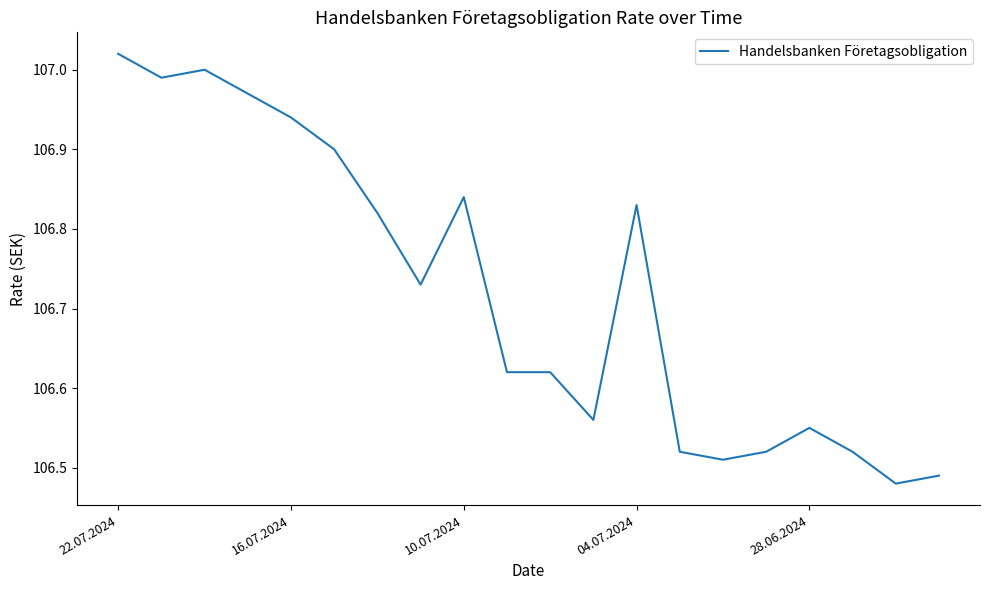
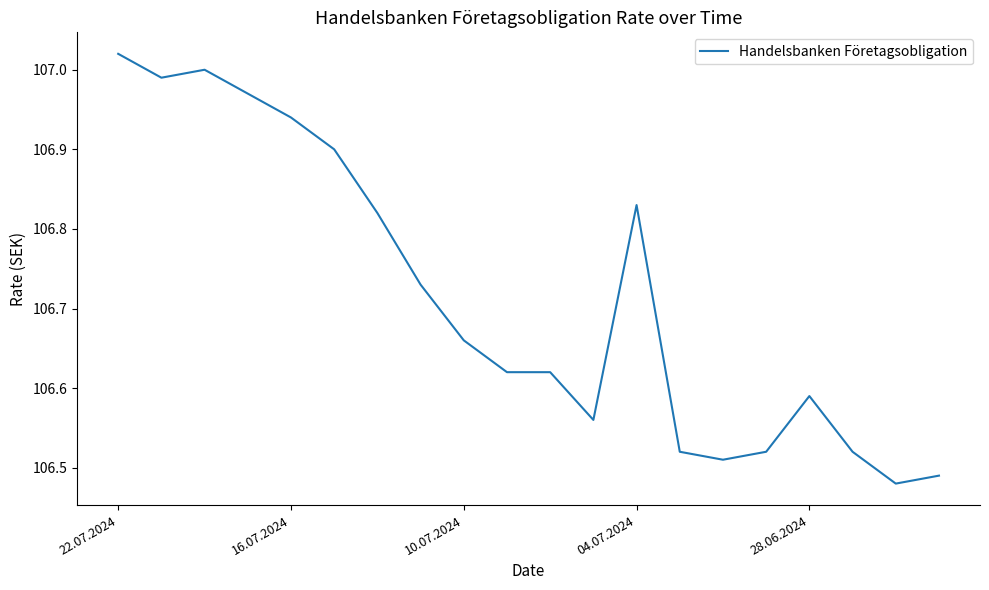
10.07.2024: 106.84 -> 106.66
28.06.2024: 106.55 -> 106.59
